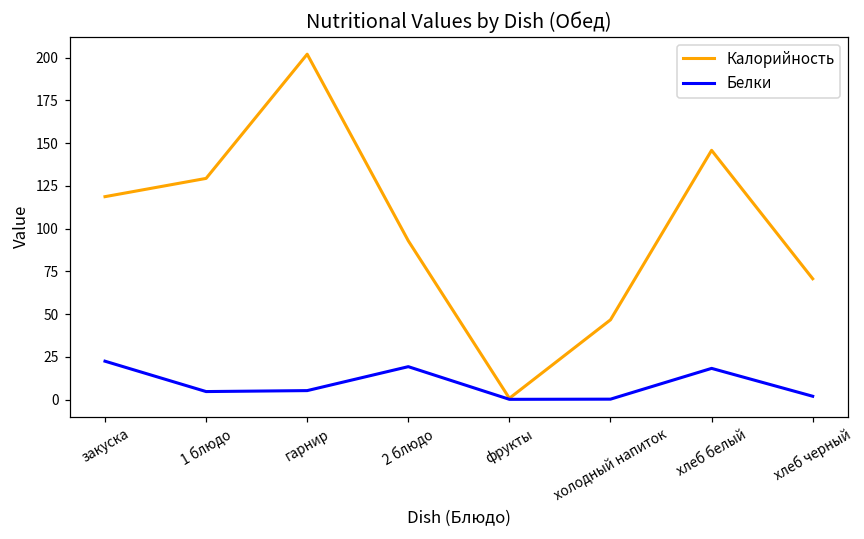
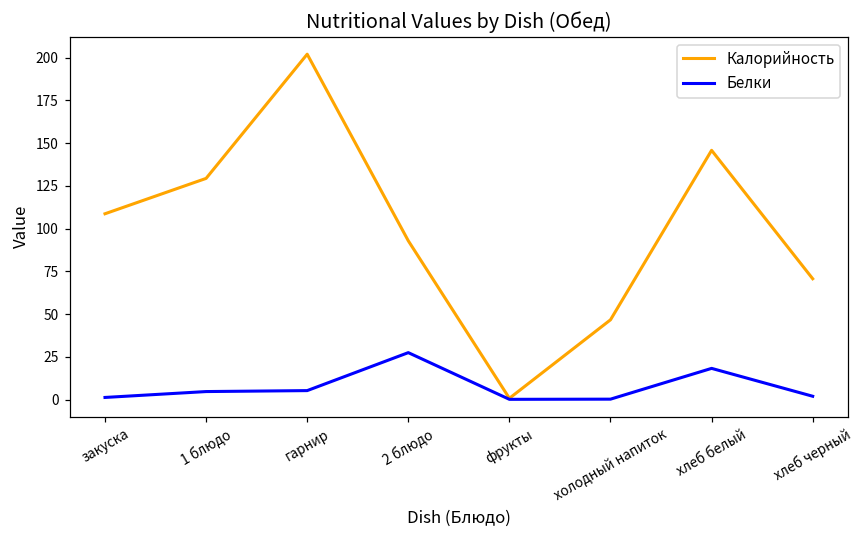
Калорийность, закуска: 119 -> 109
Белки, закуска: 23 -> 1
Белки, 2 блюдо: 19 -> 28
